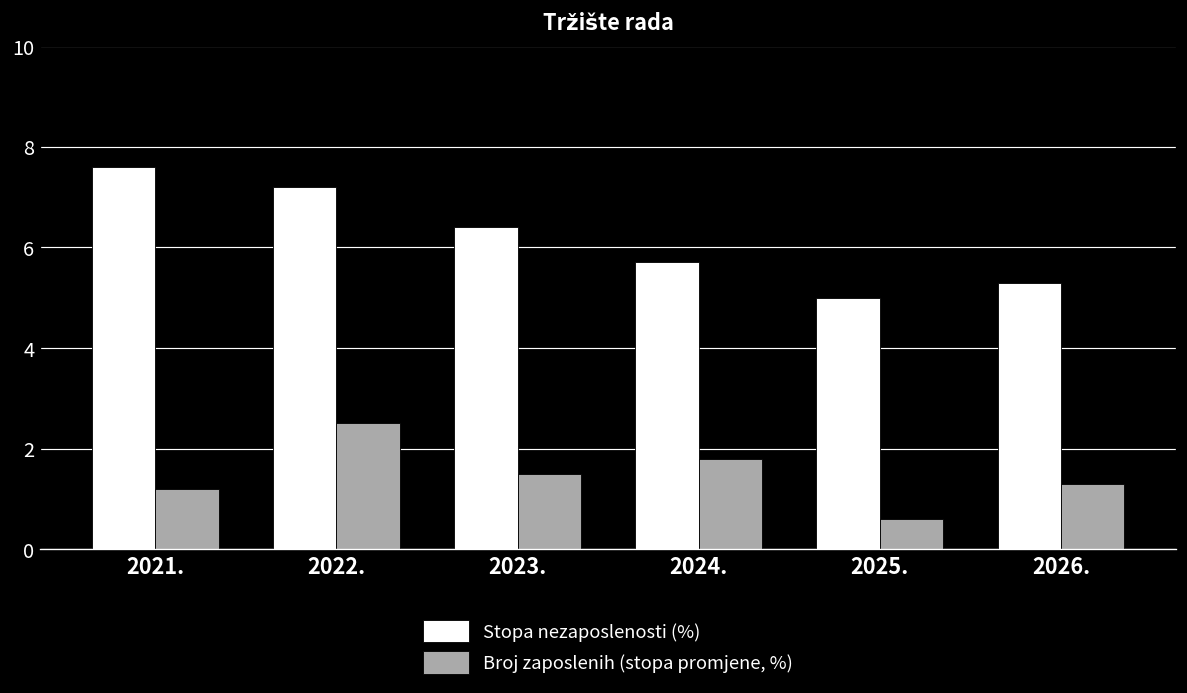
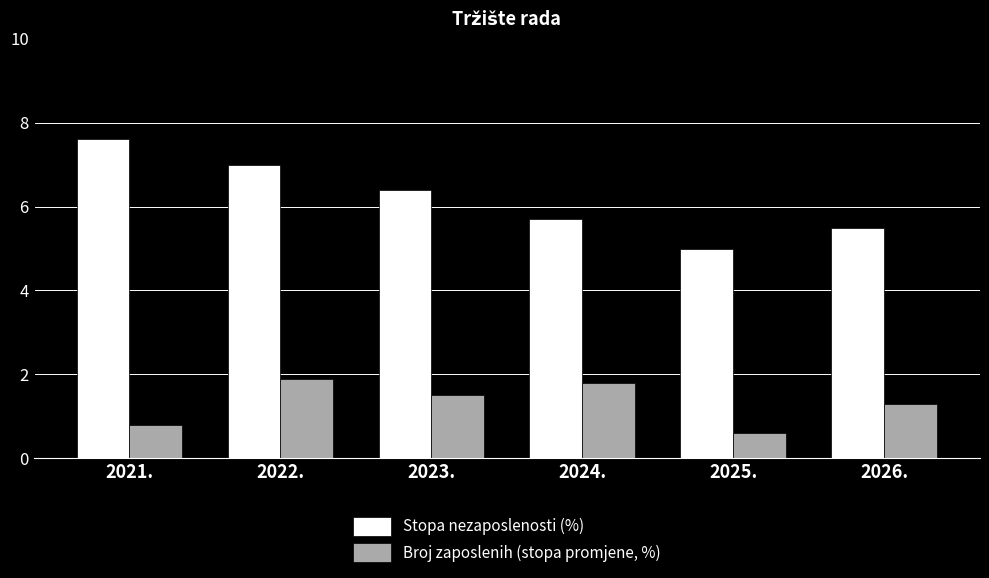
Broj zaposlenih (stopa promjene, %), 2021.: 1.2 -> 0.8
Stopa nezaposlenosti (%), 2022.: 7.2 -> 7.0
Broj zaposlenih (stopa promjene, %), 2022.: 2.5 -> 1.9
Stopa nezaposlenosti (%), 2026.: 5.3 -> 5.5
